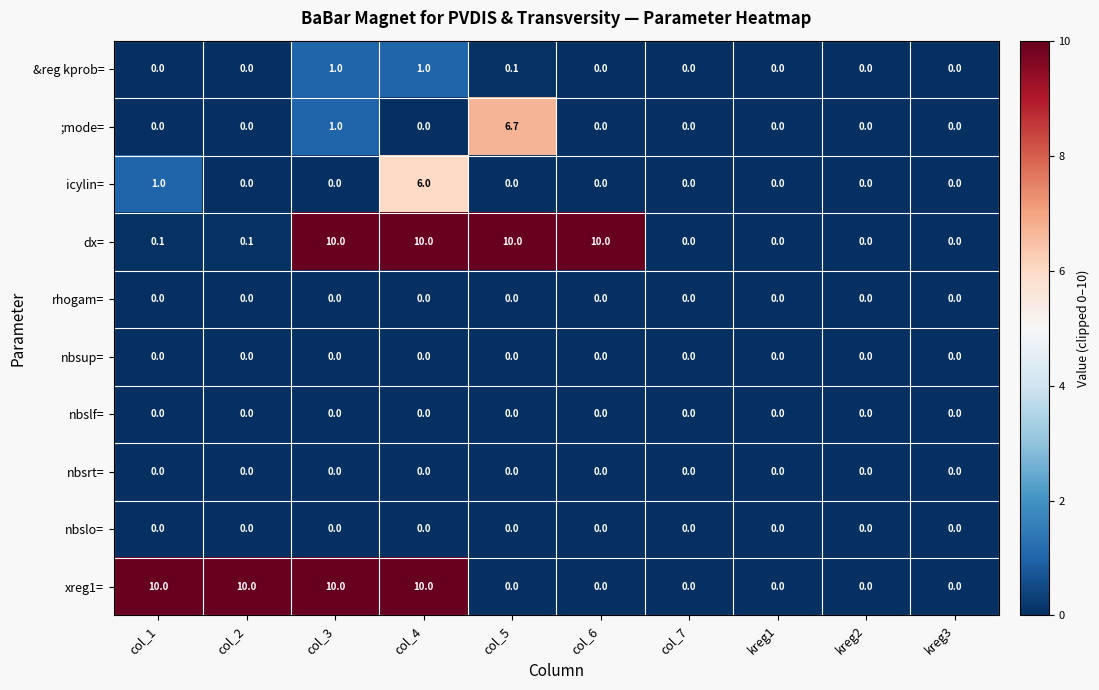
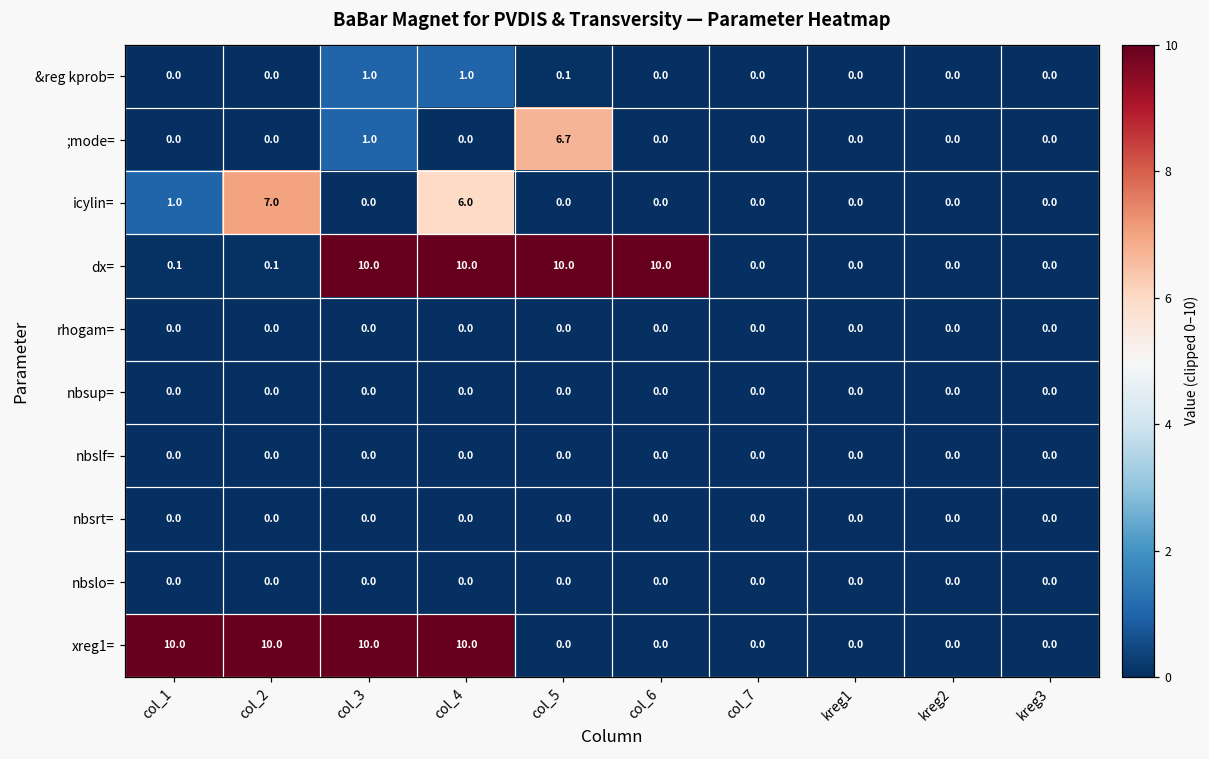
icylin=, col_2: 0.0 -> 7.0
